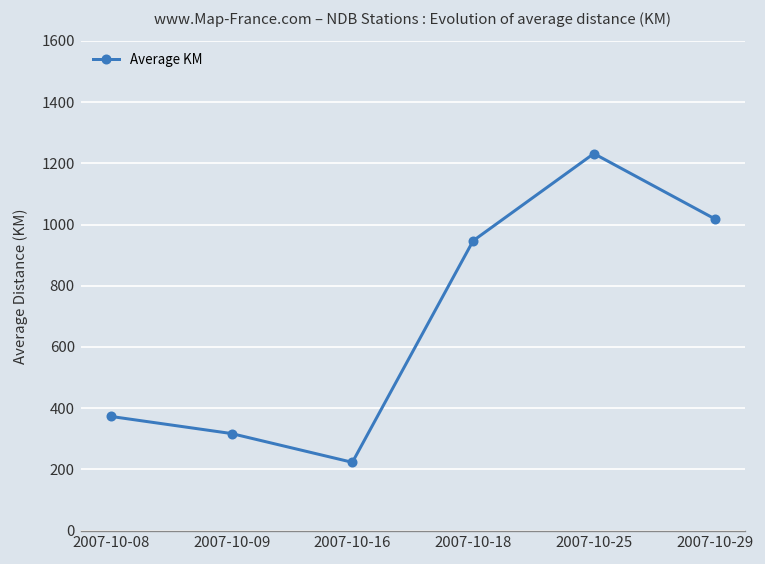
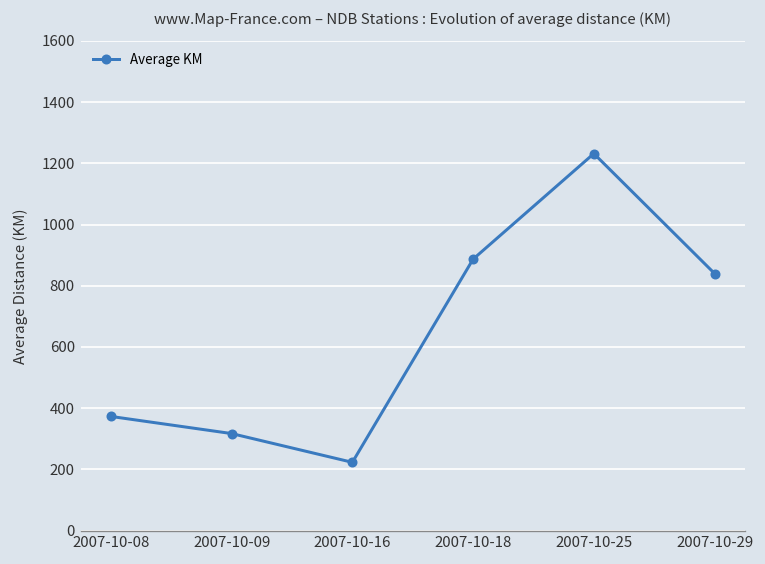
2007-10-18: 950 -> 890
2007-10-29: 1020 -> 840
